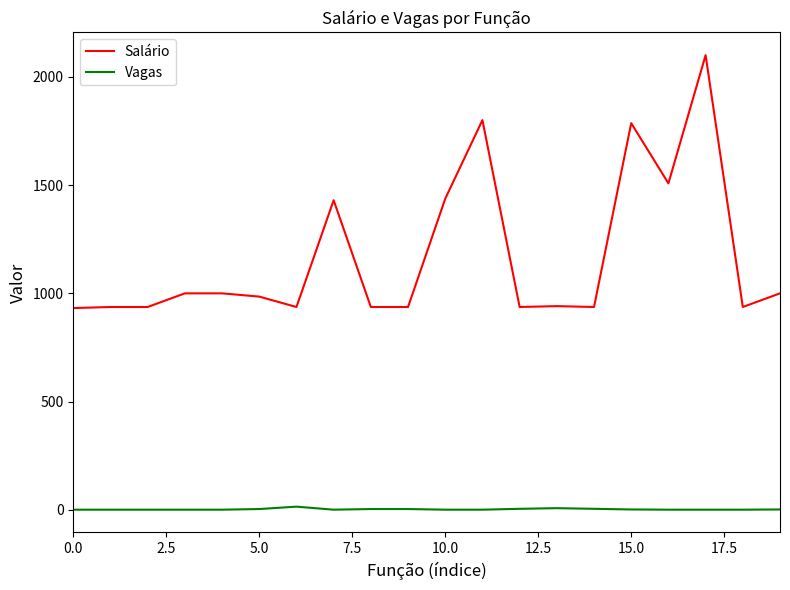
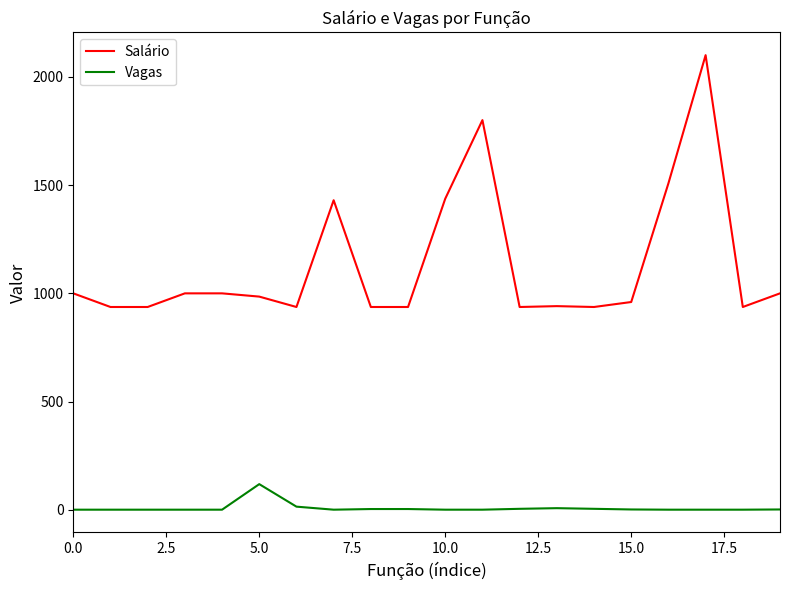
Salário, 0.0: 930 -> 1000
Vagas, 5.0: 0 -> 120
Salário, 15.0: 1790 -> 960
